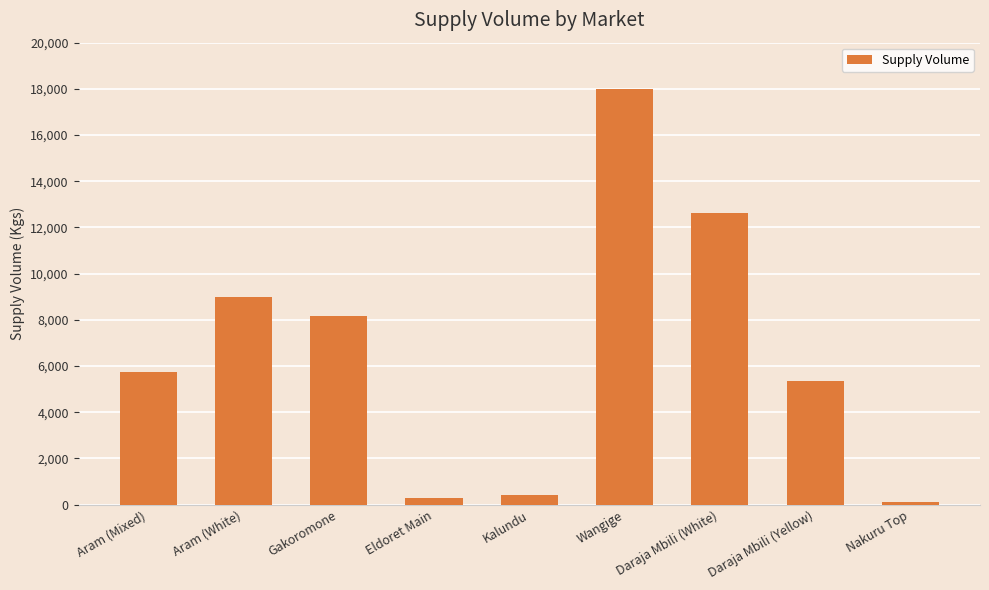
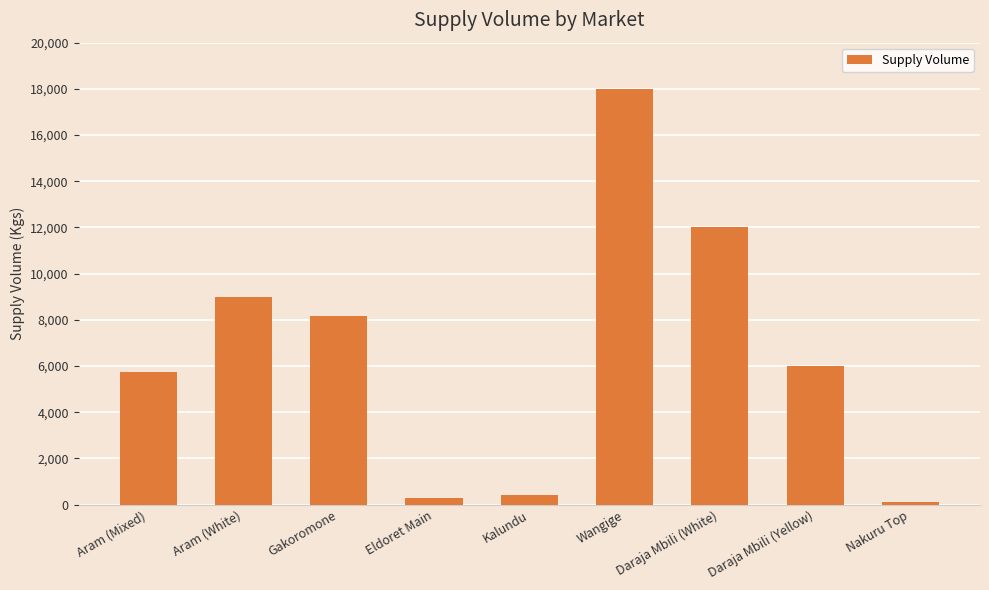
Daraja Mbili (White): 12,600 -> 12,000
Daraja Mbili (Yellow): 5,300 -> 6,000
